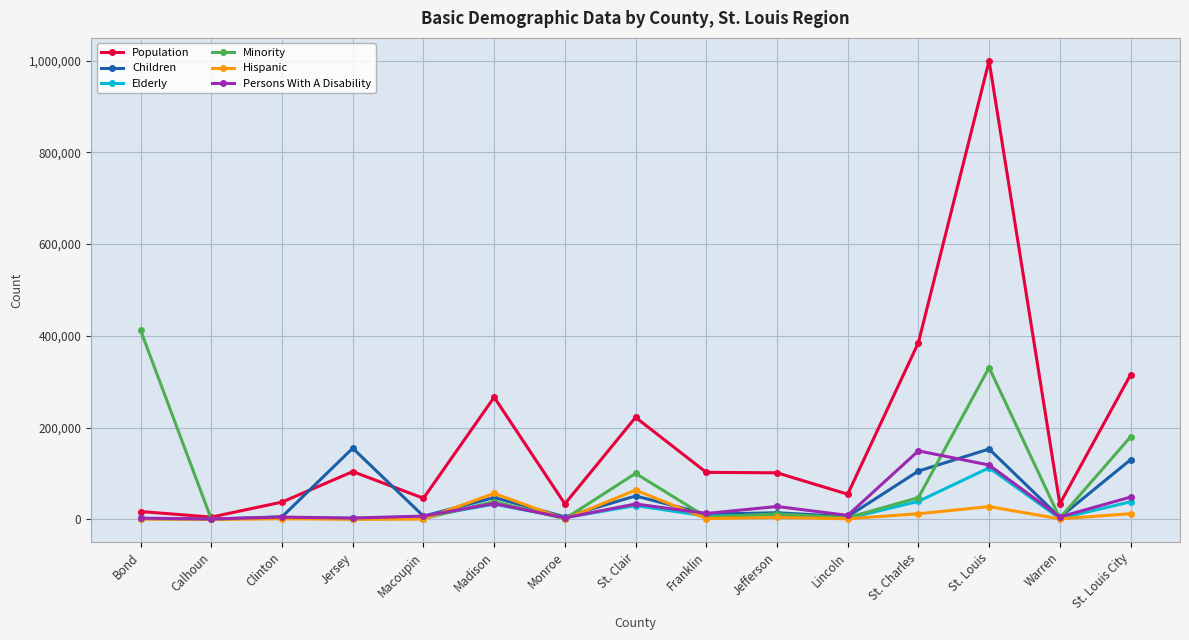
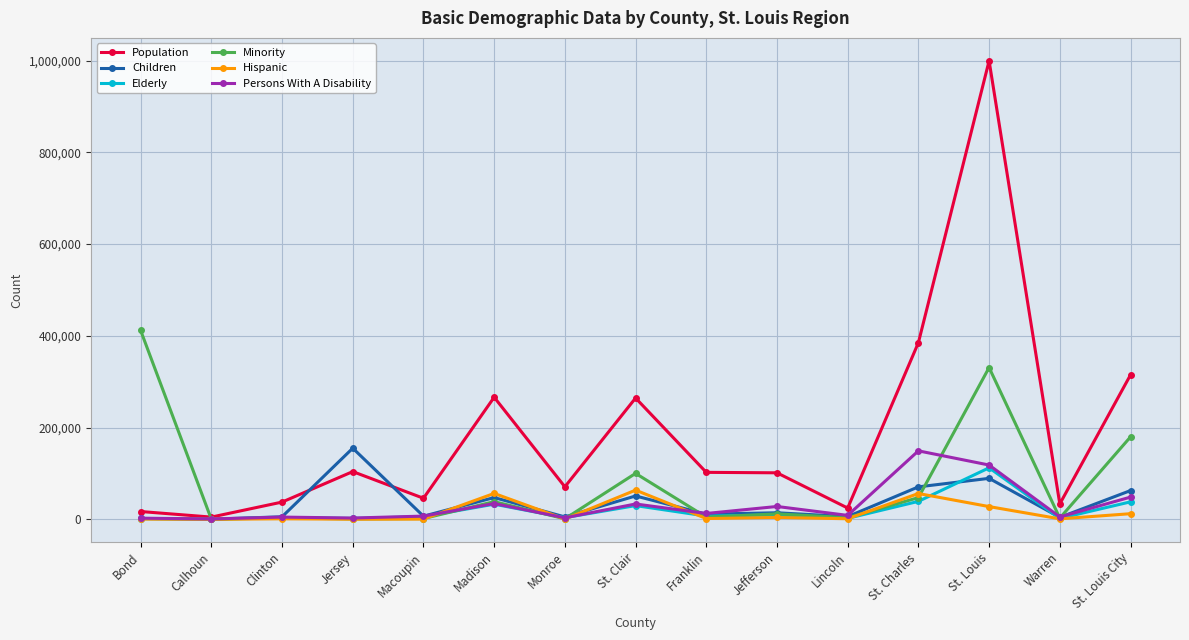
Population, Monroe: 30,000 -> 70,000
Population, St. Clair: 220,000 -> 260,000
Population, Lincoln: 50,000 -> 20,000
Children, St. Charles: 110,000 -> 70,000
Hispanic, St. Charles: 10,000 -> 60,000
Children, St. Louis: 150,000 -> 90,000
Children, St. Louis City: 130,000 -> 60,000
